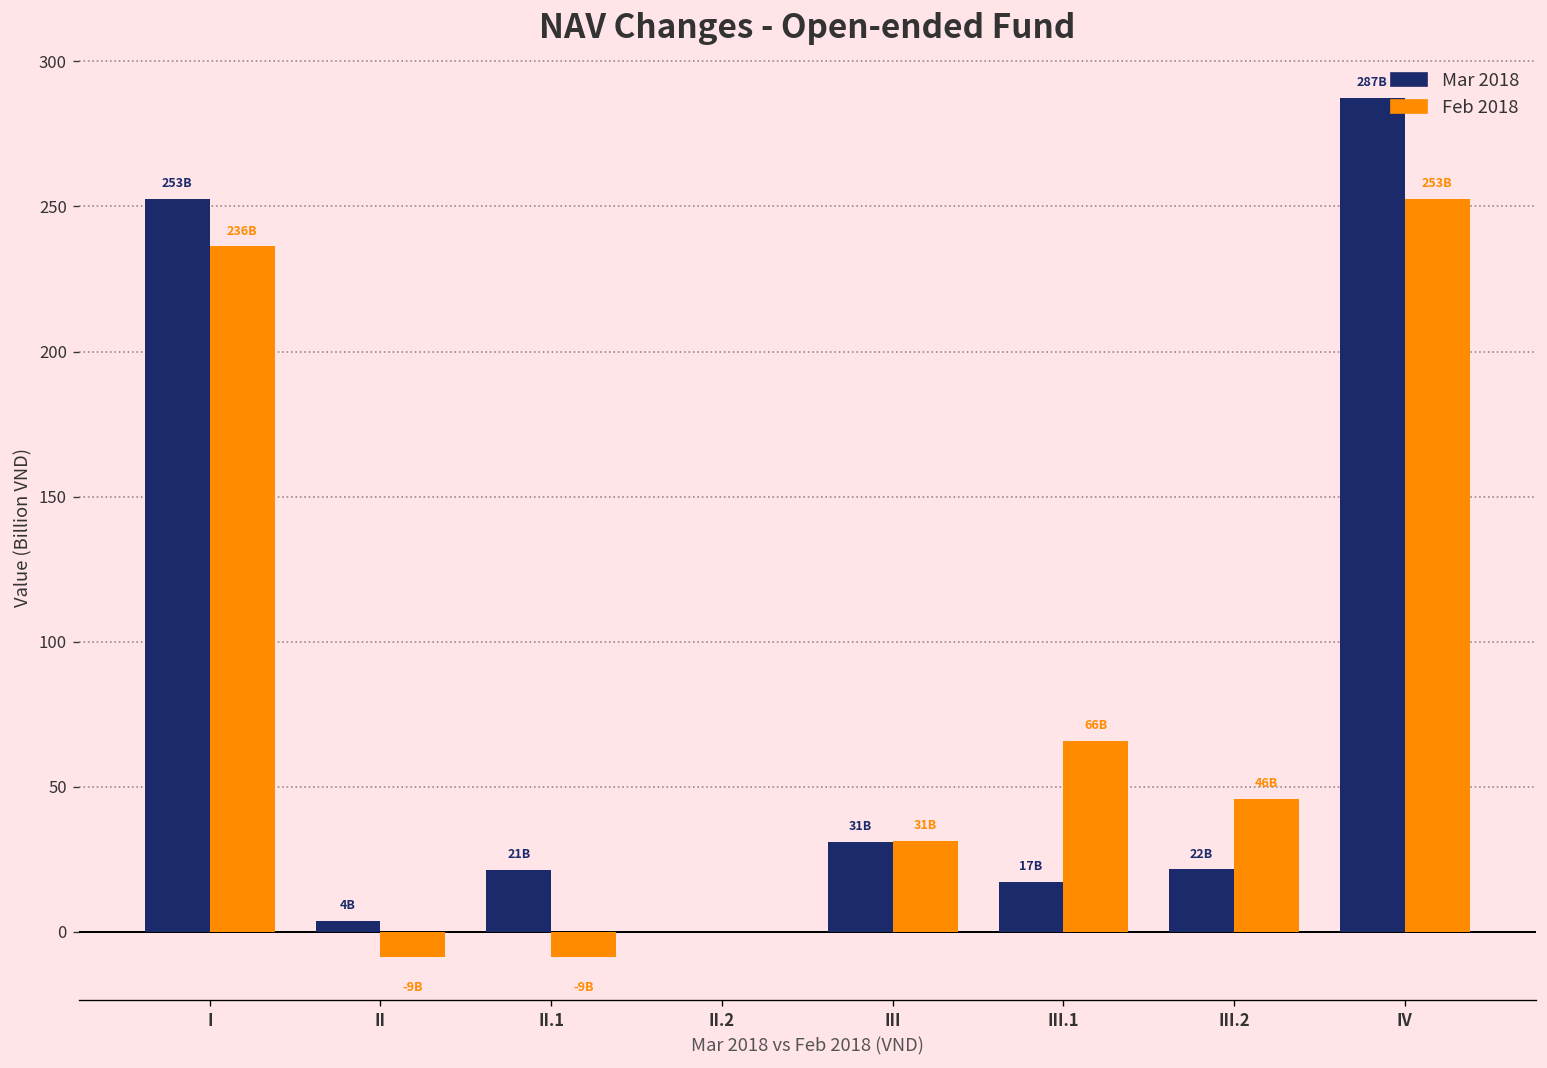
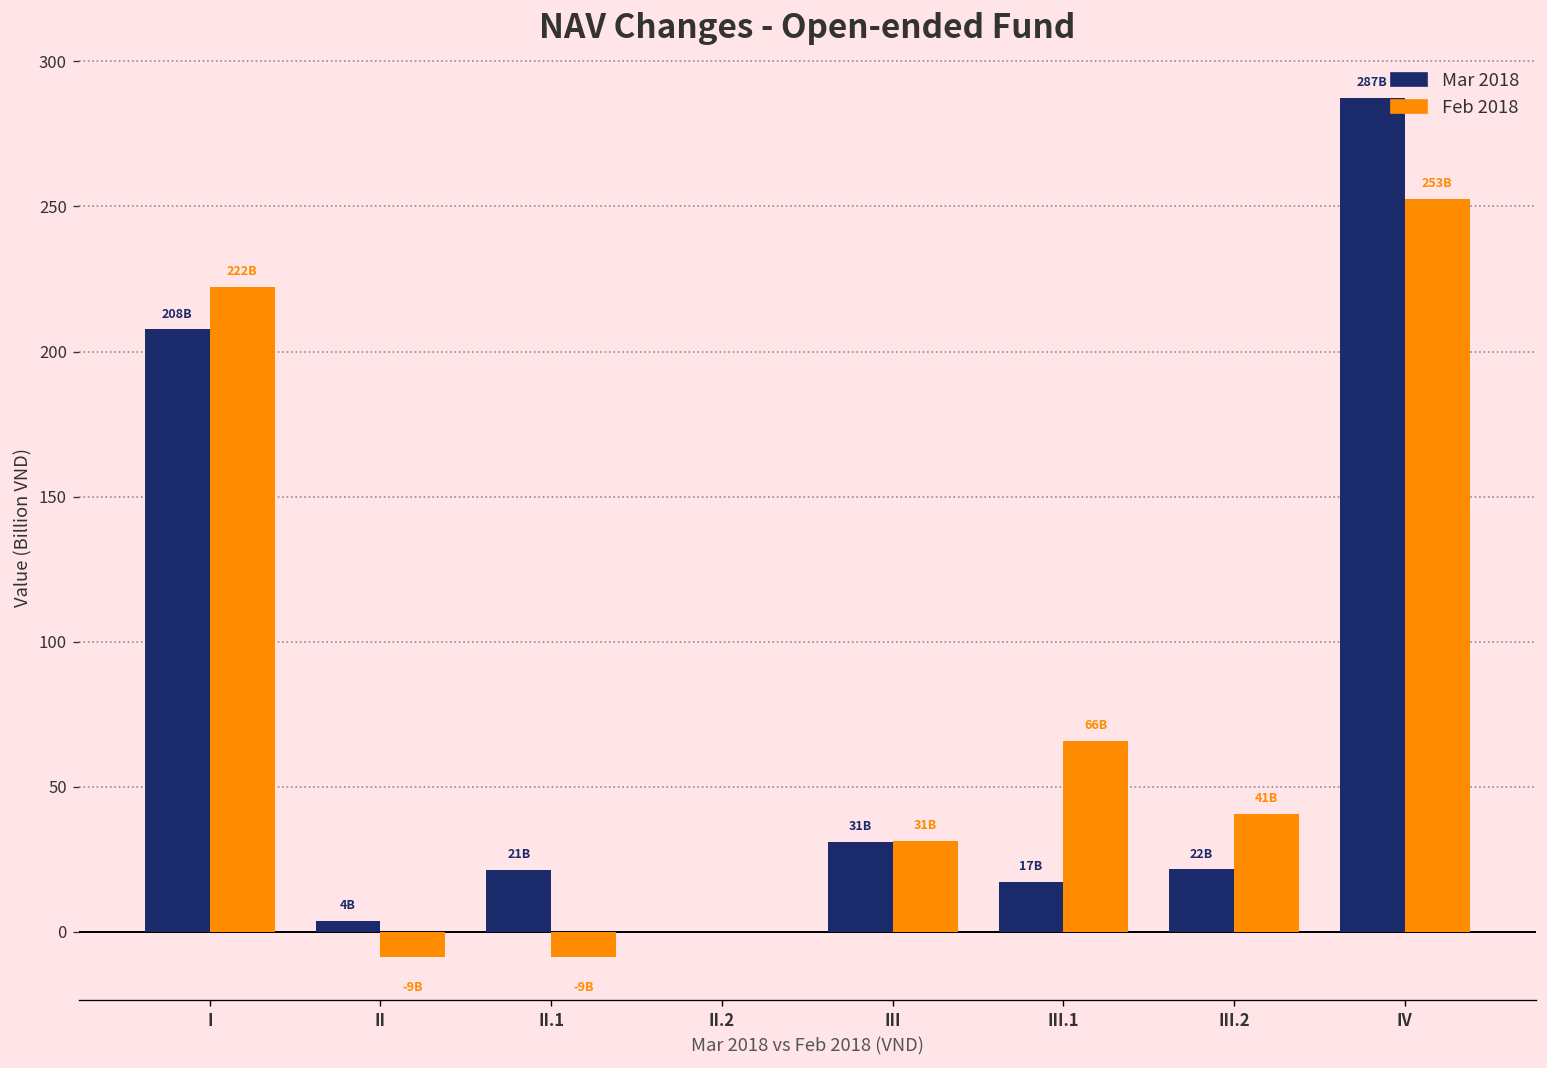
Mar 2018, I: 253B -> 208B
Feb 2018, I: 236B -> 222B
Feb 2018, III.2: 46B -> 41B
